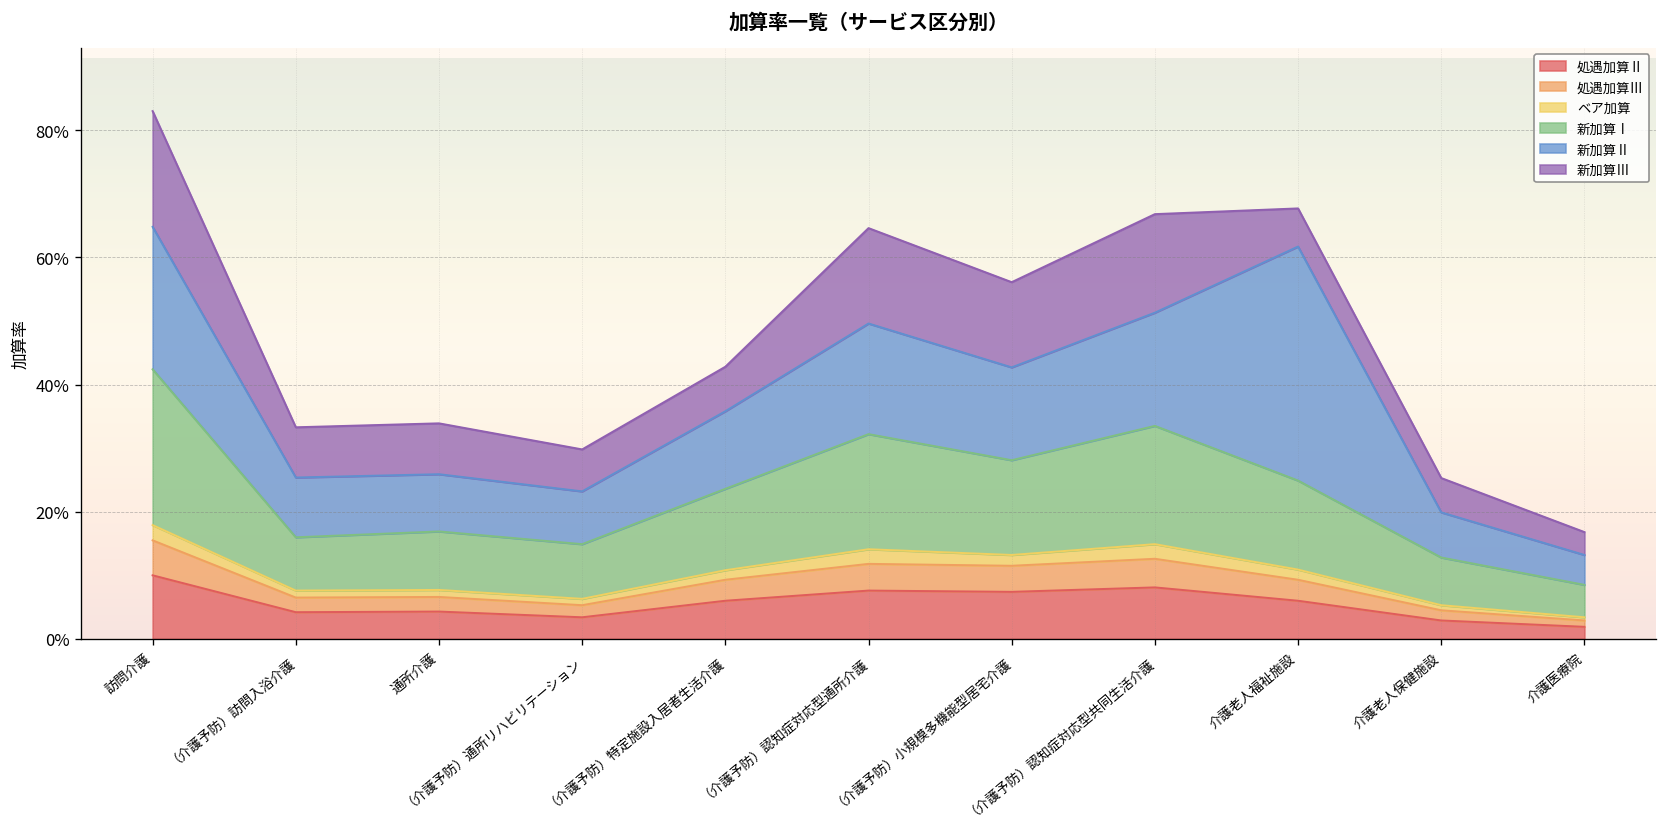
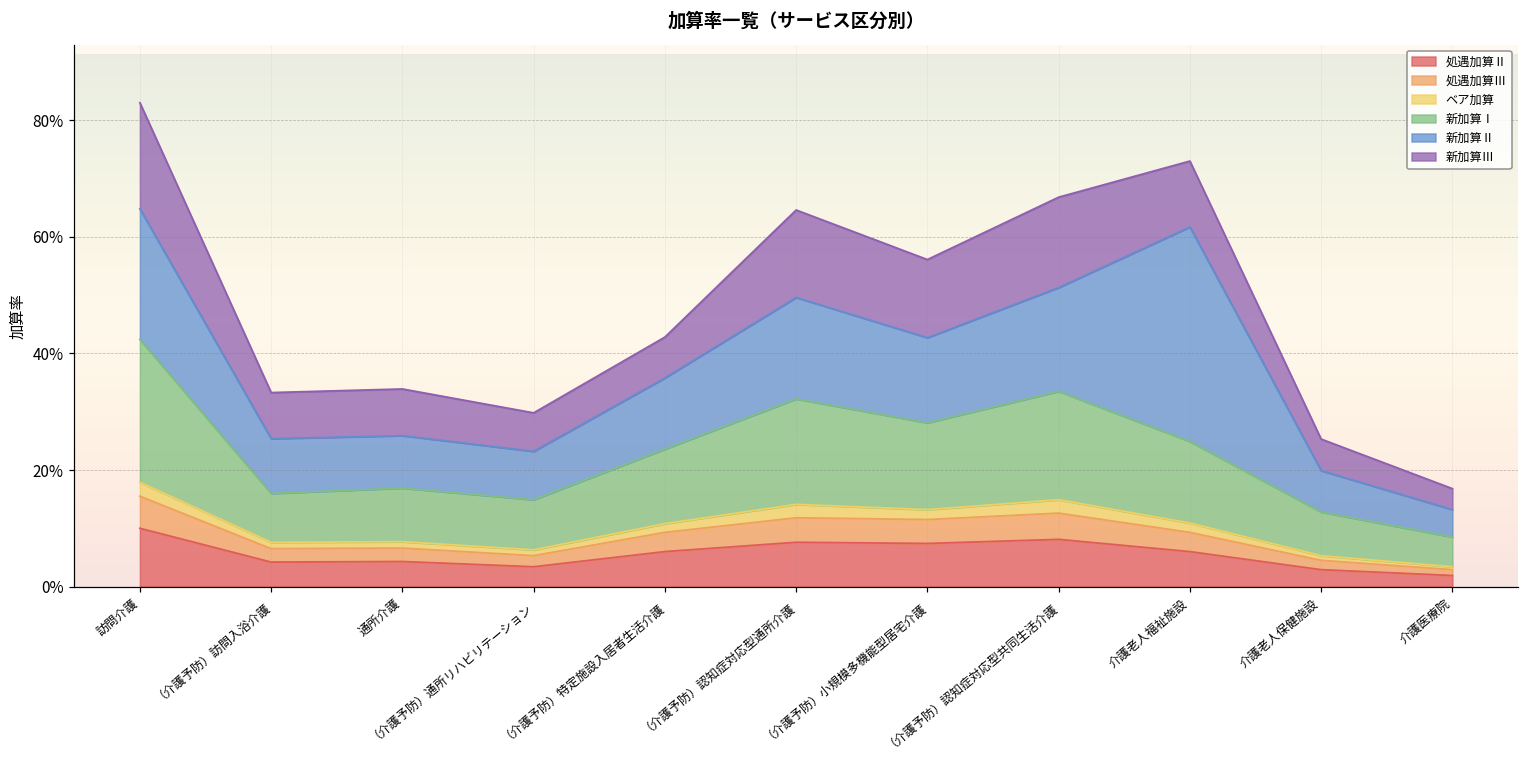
新加算Ⅲ, 介護老人福祉施設: 6% -> 11%
